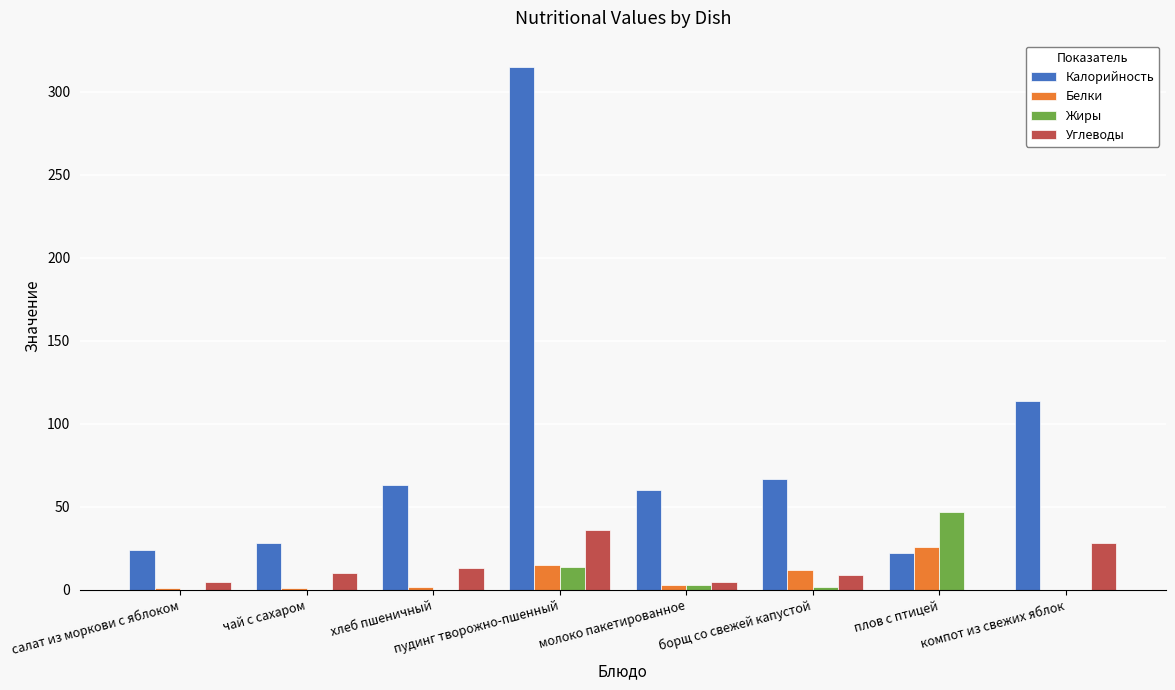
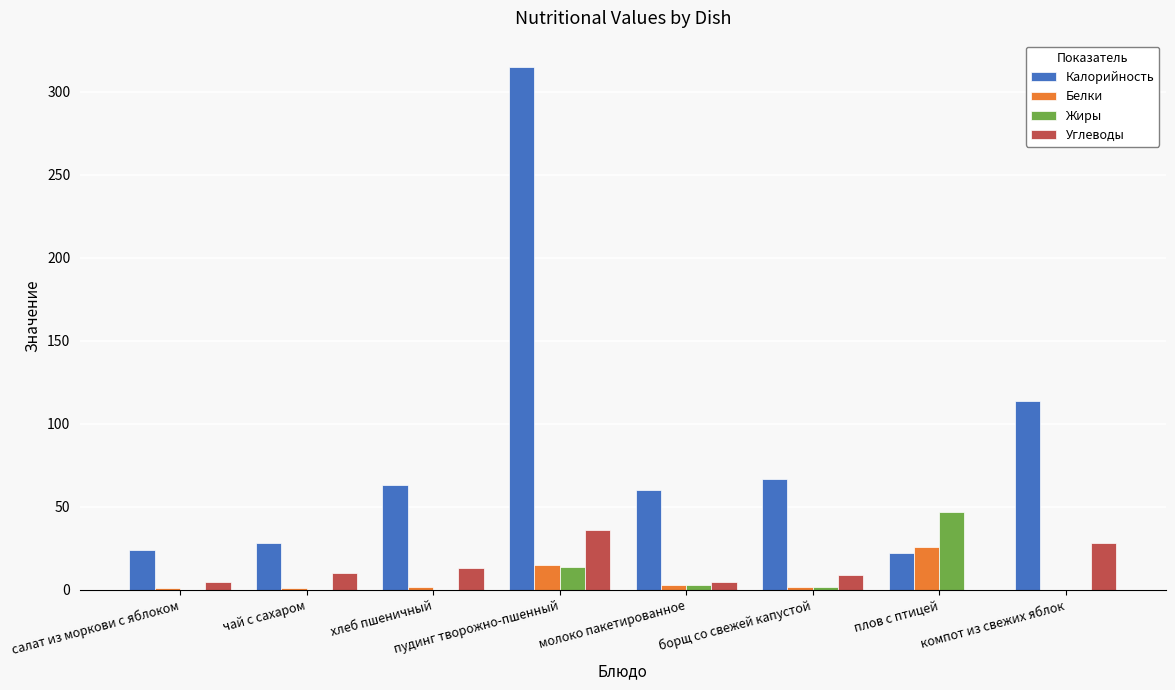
Белки, борщ со свежей капустой: 12 -> 2
